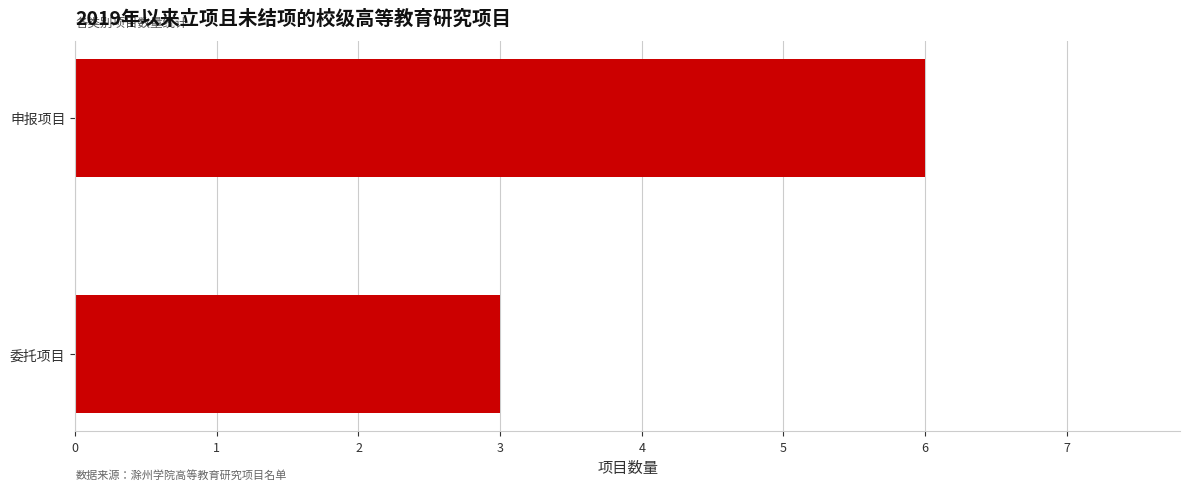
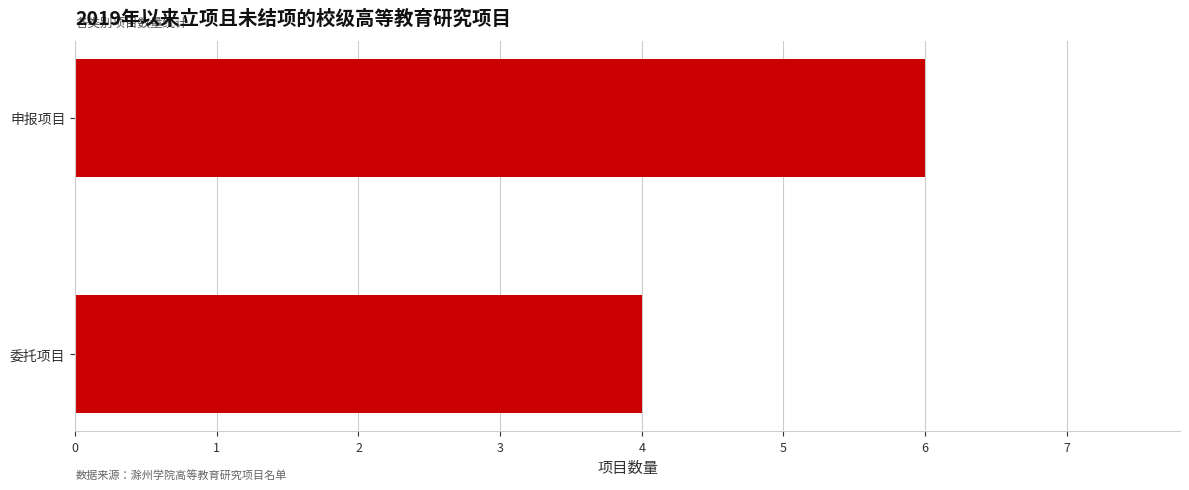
委托项目: 3 -> 4
